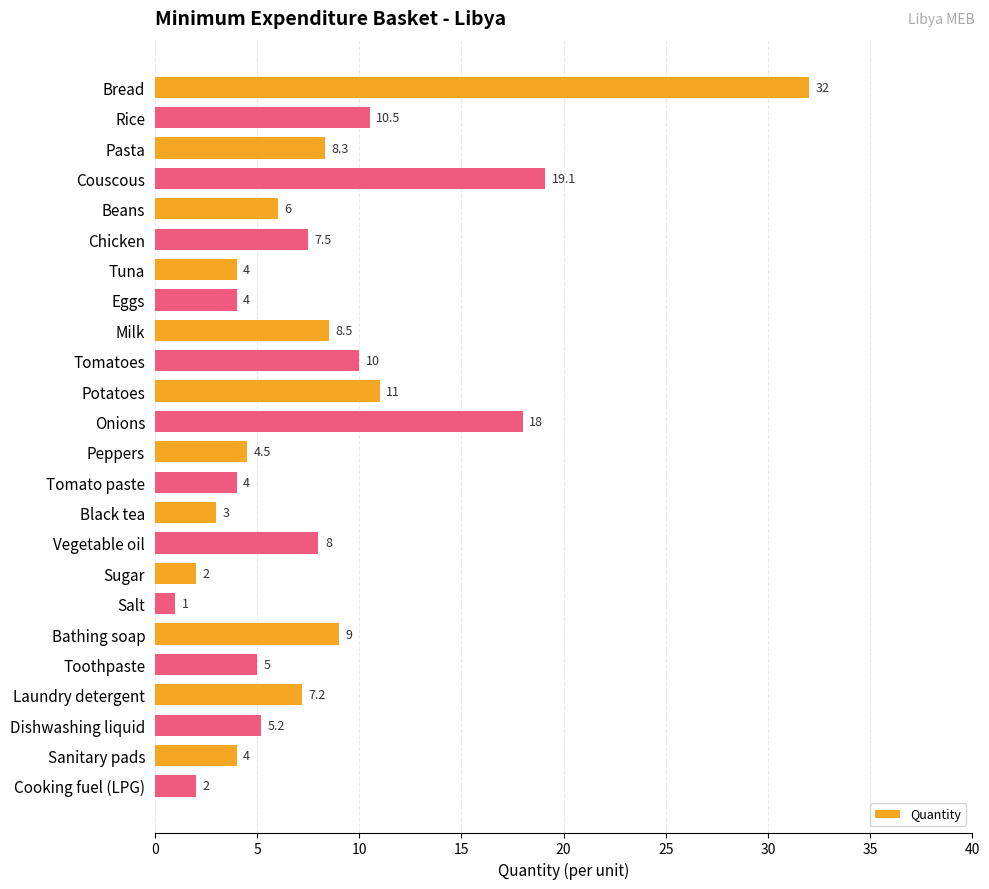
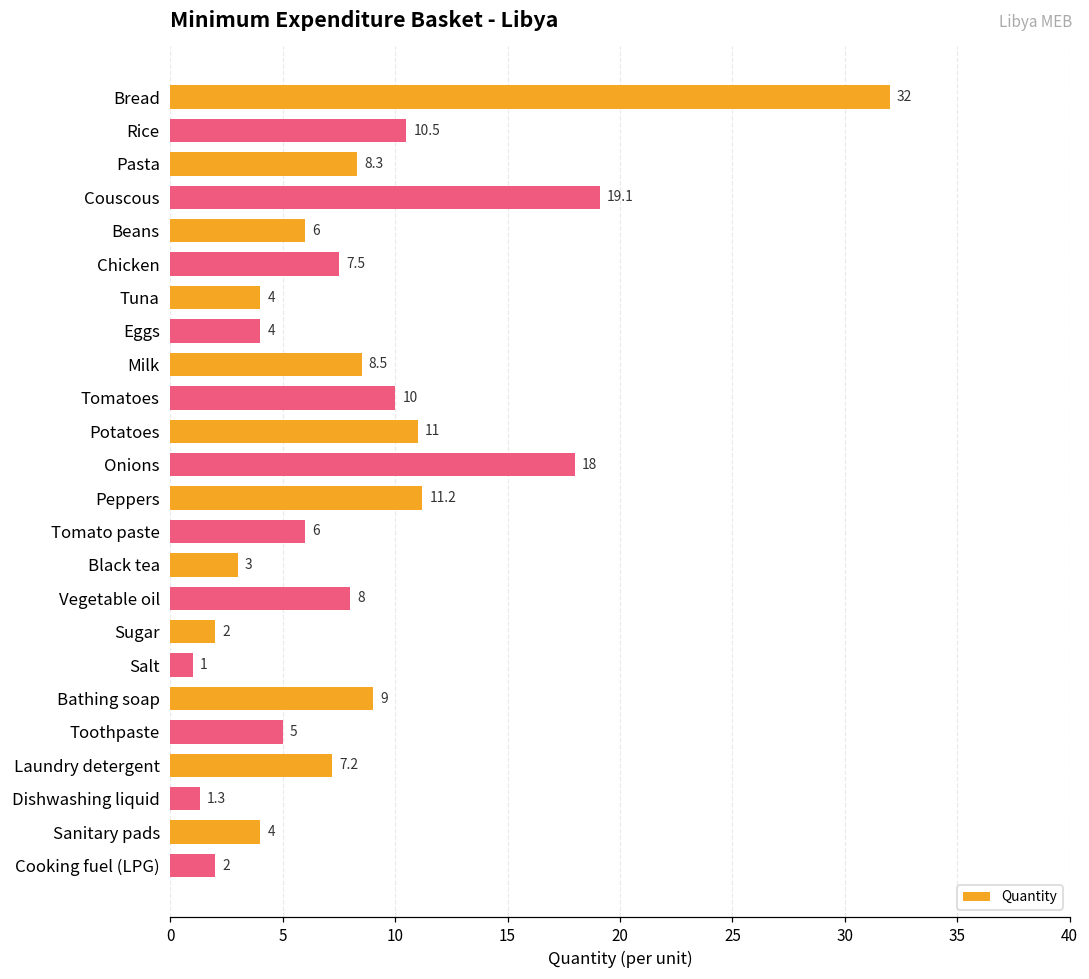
Peppers: 4.5 -> 11.2
Tomato paste: 4 -> 6
Dishwashing liquid: 5.2 -> 1.3
